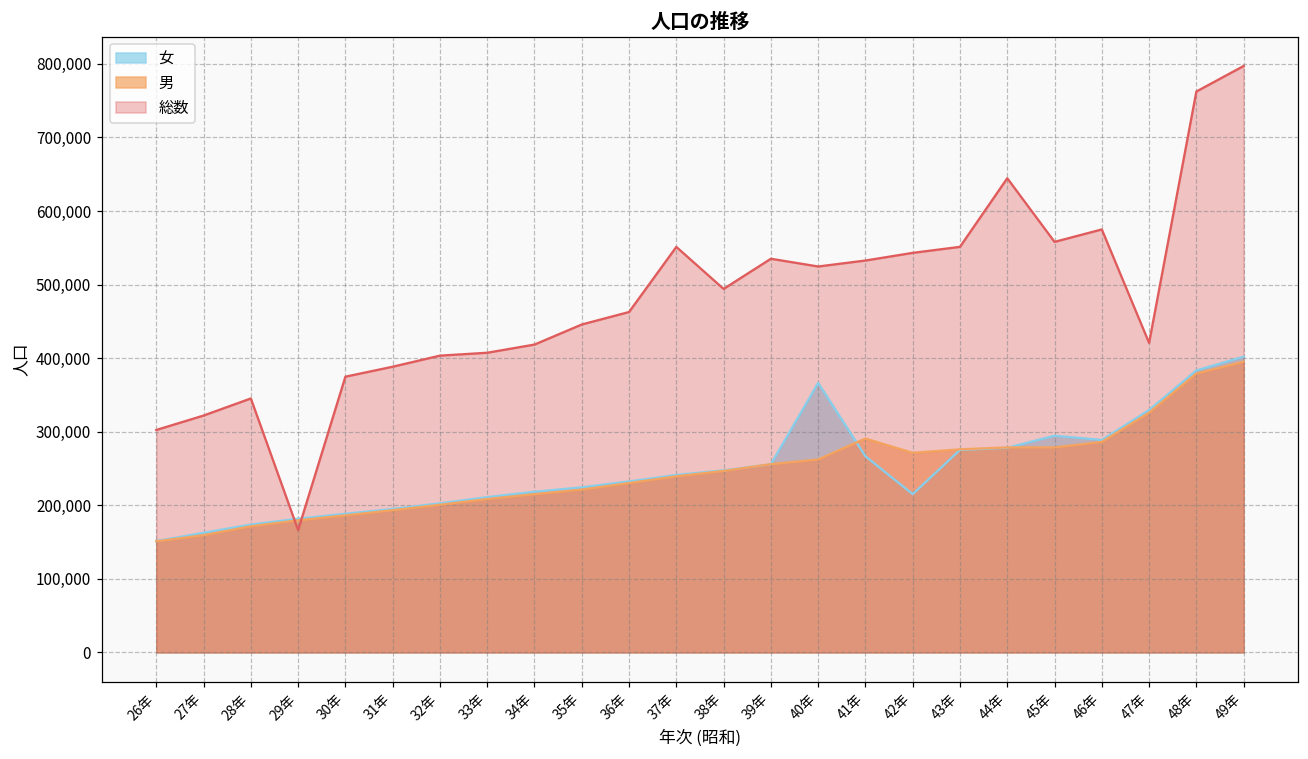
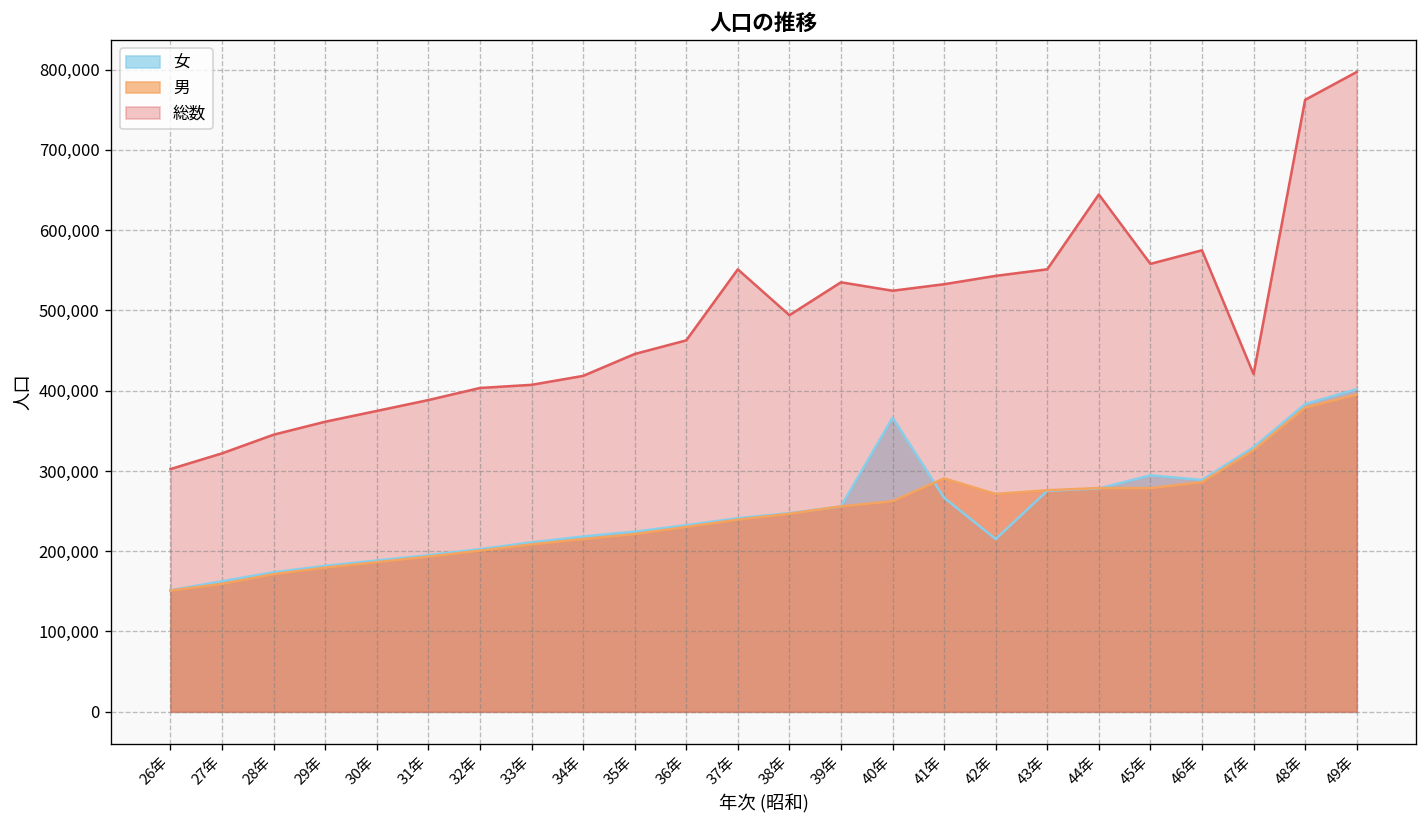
総数, 29年: 170,000 -> 360,000
